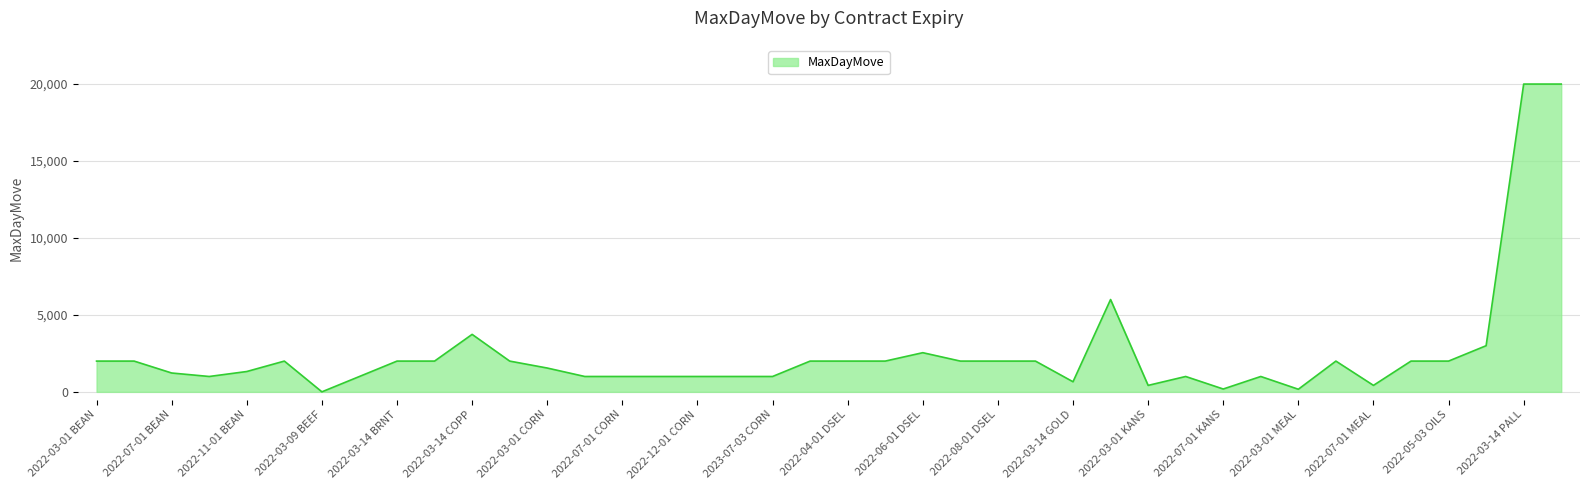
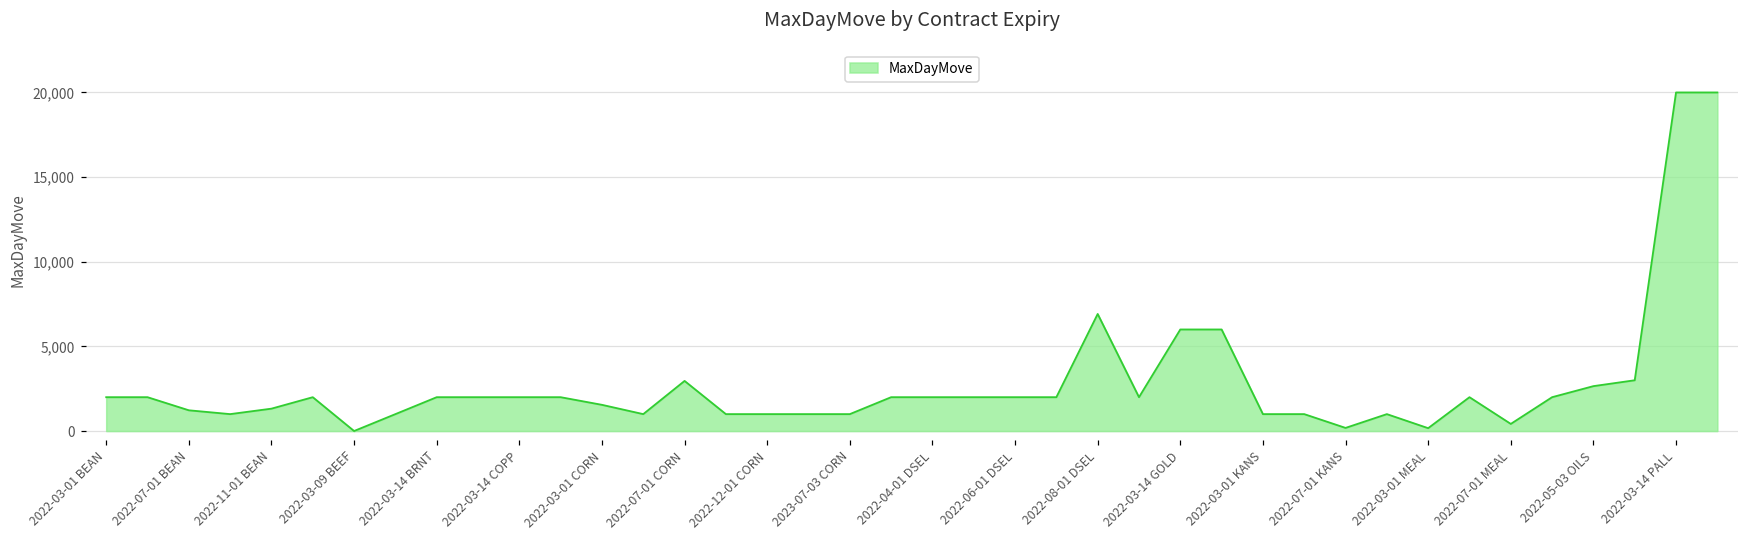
2022-03-14 COPP: 3,700 -> 2,000
2022-07-01 CORN: 1,000 -> 3,000
2022-06-01 DSEL: 2,500 -> 2,000
2022-08-01 DSEL: 2,000 -> 6,900
2022-03-14 GOLD: 700 -> 6,000
2022-03-01 KANS: 400 -> 1,000
2022-05-03 OILS: 2,000 -> 2,700
